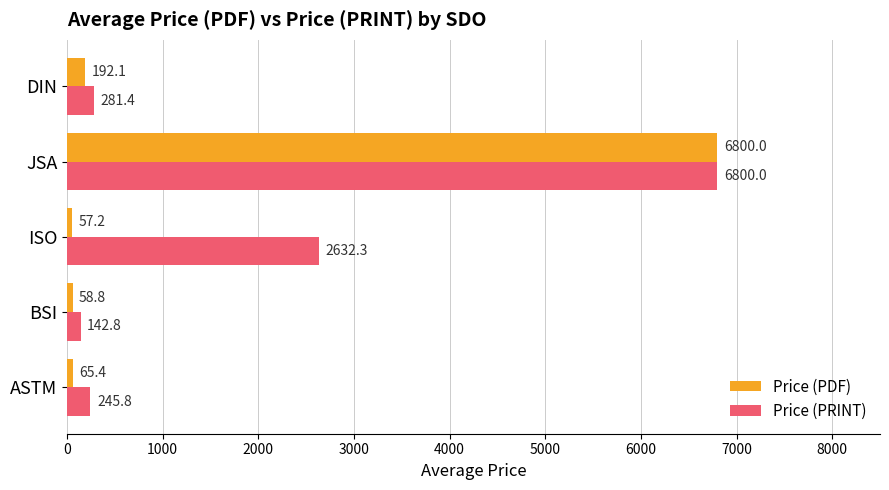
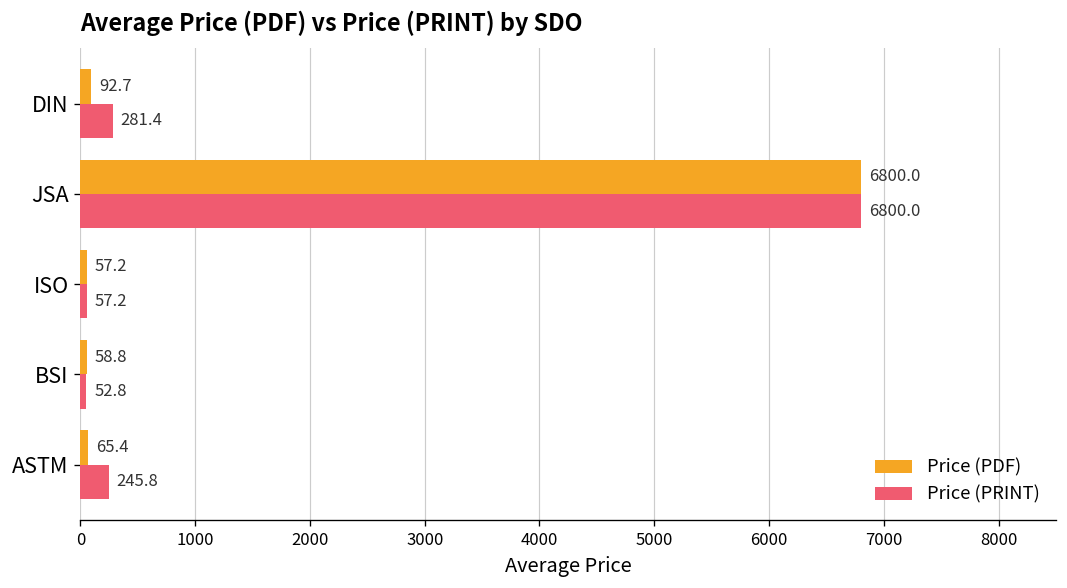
Price (PDF), DIN: 192.1 -> 92.7
Price (PRINT), ISO: 2632.3 -> 57.2
Price (PRINT), BSI: 142.8 -> 52.8
